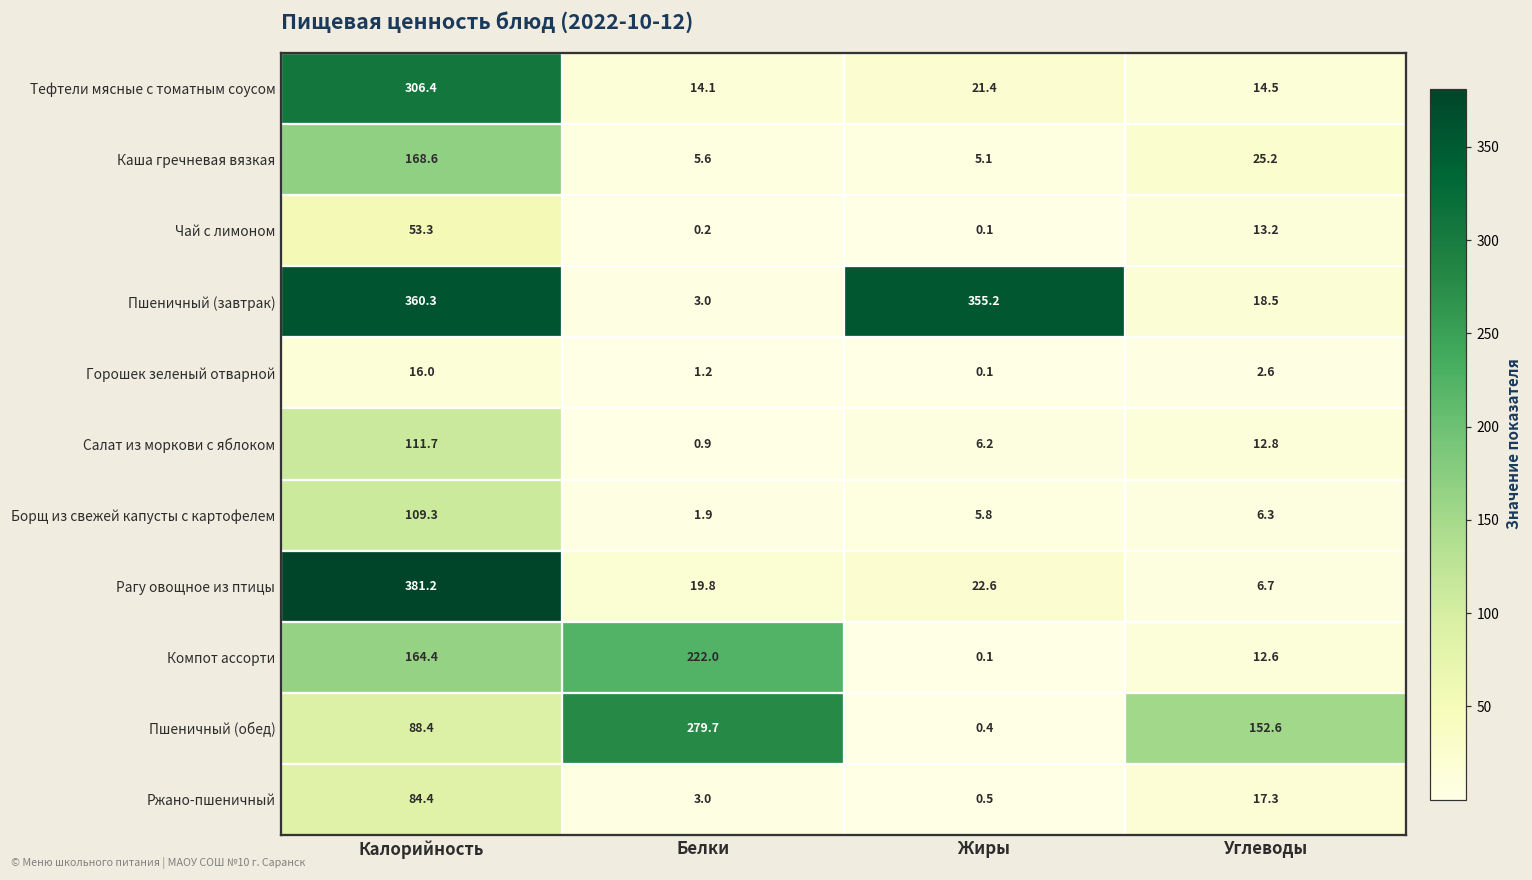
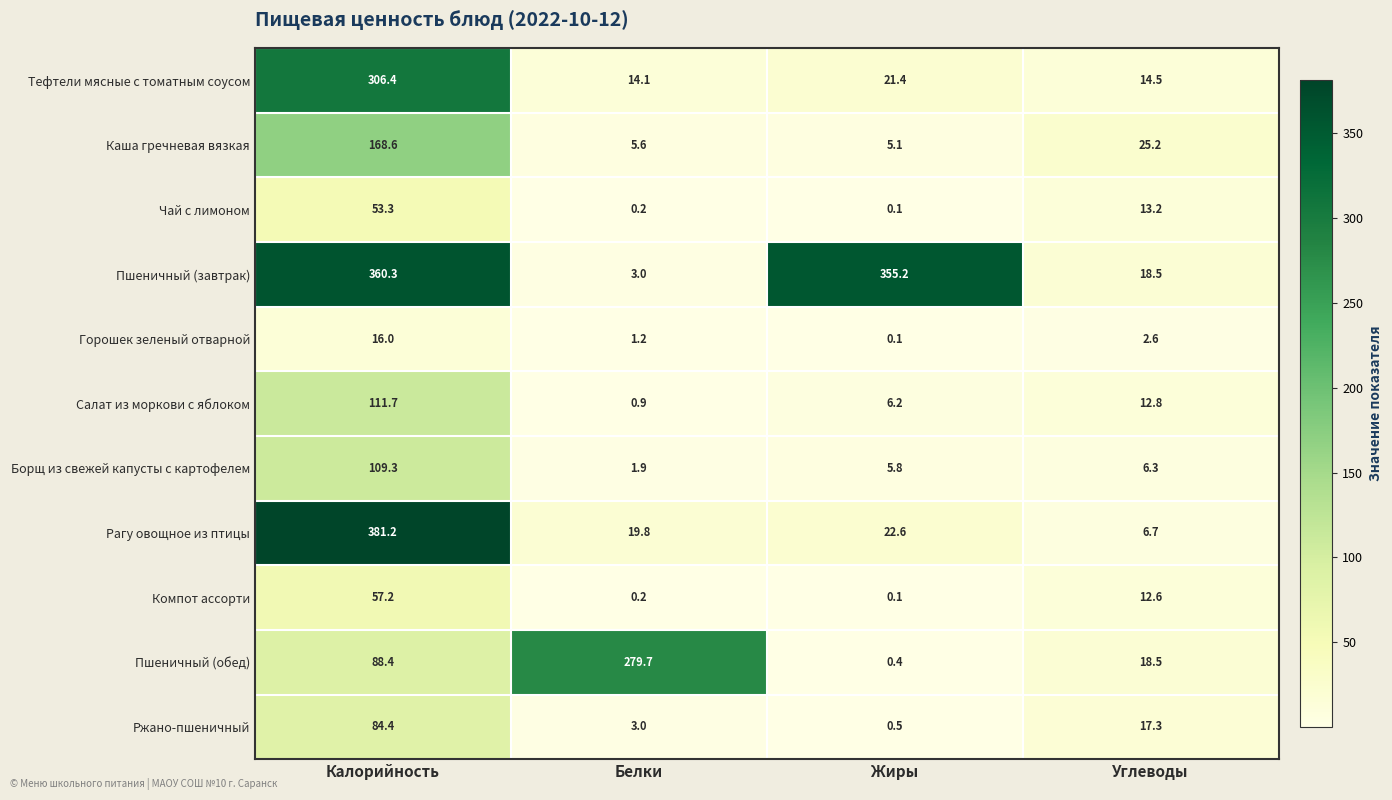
Компот ассорти, Калорийность: 164.4 -> 57.2
Компот ассорти, Белки: 222.0 -> 0.2
Пшеничный (обед), Углеводы: 152.6 -> 18.5
